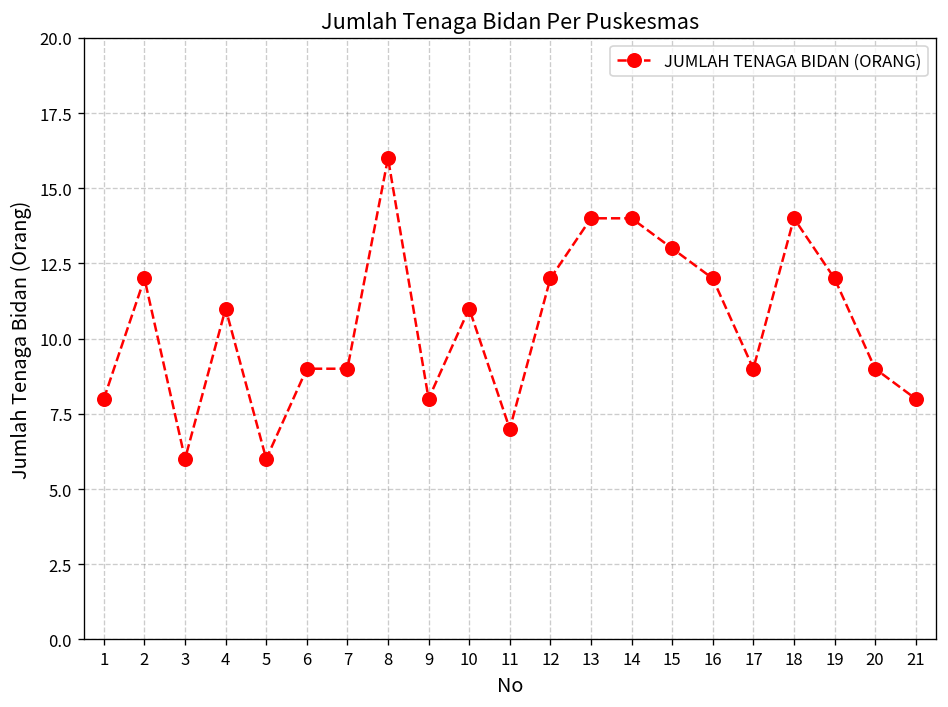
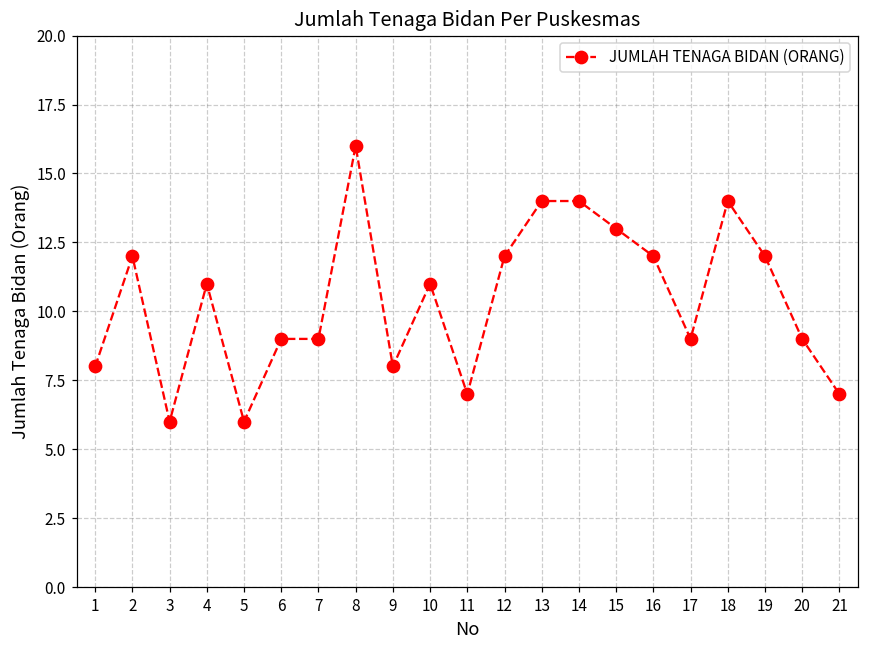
21: 8 -> 7
